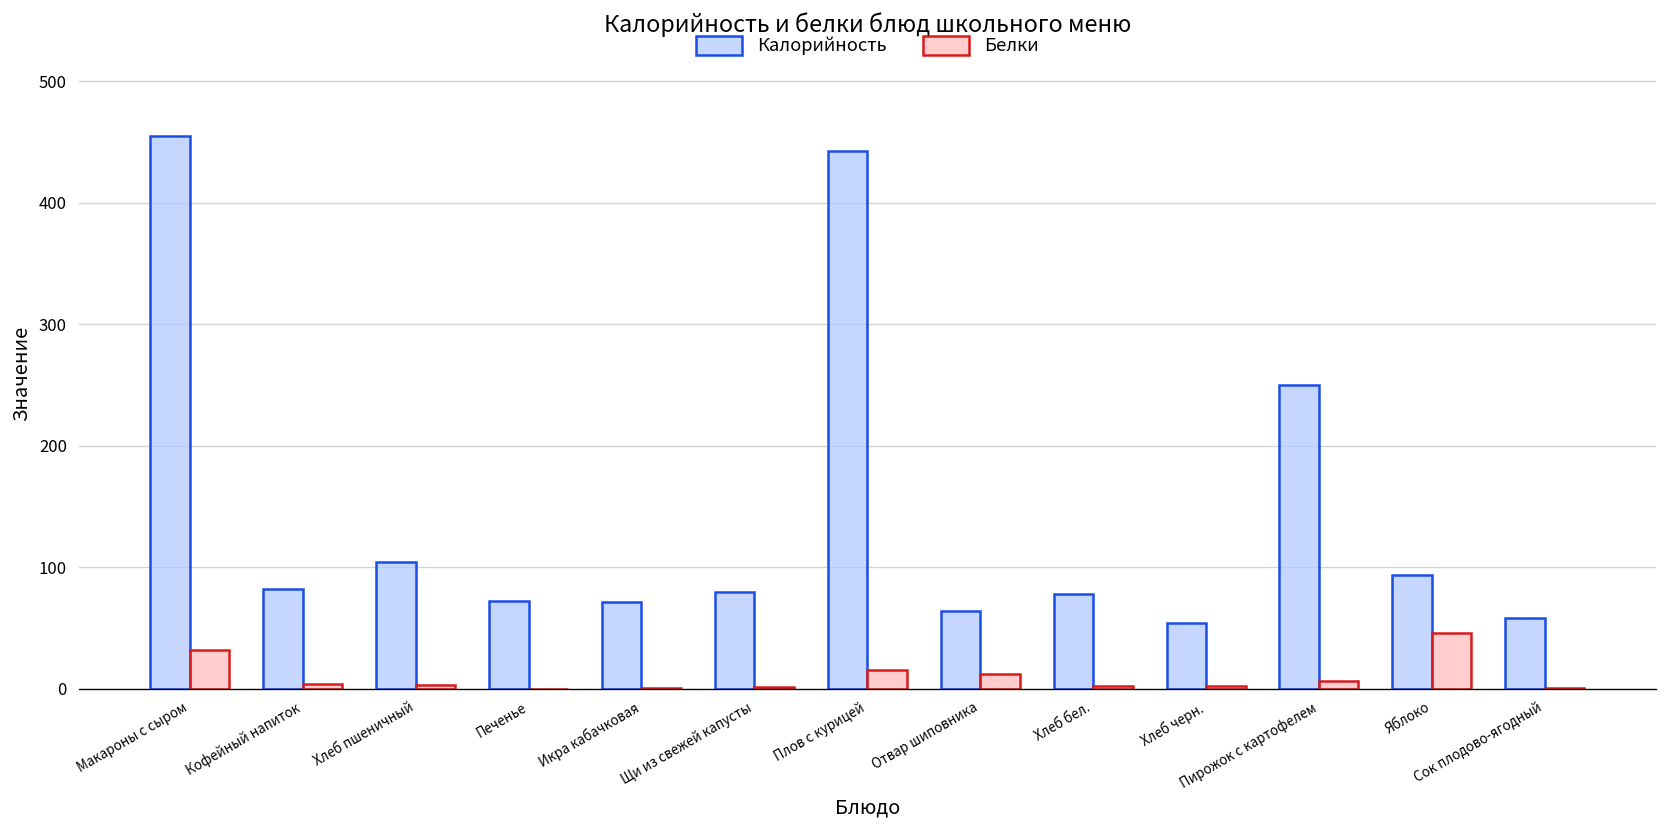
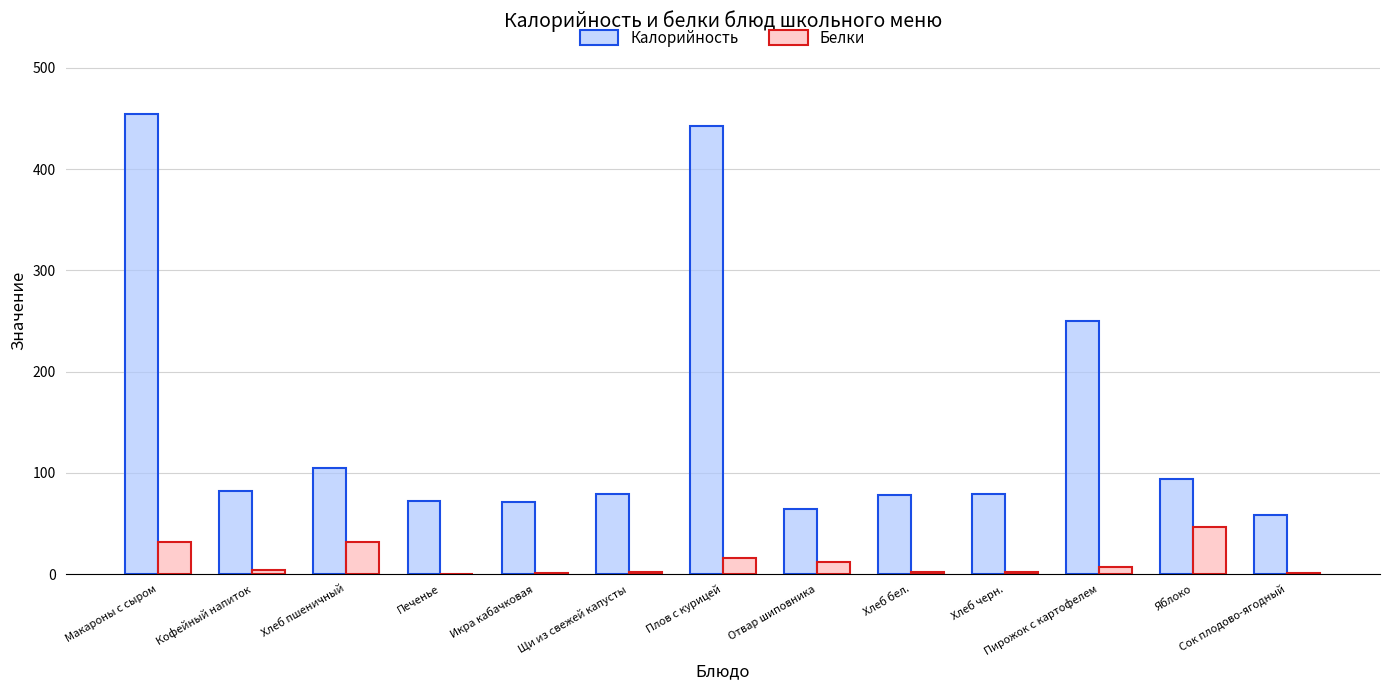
Белки, Хлеб пшеничный: 3 -> 32
Калорийность, Хлеб черн.: 54 -> 79
